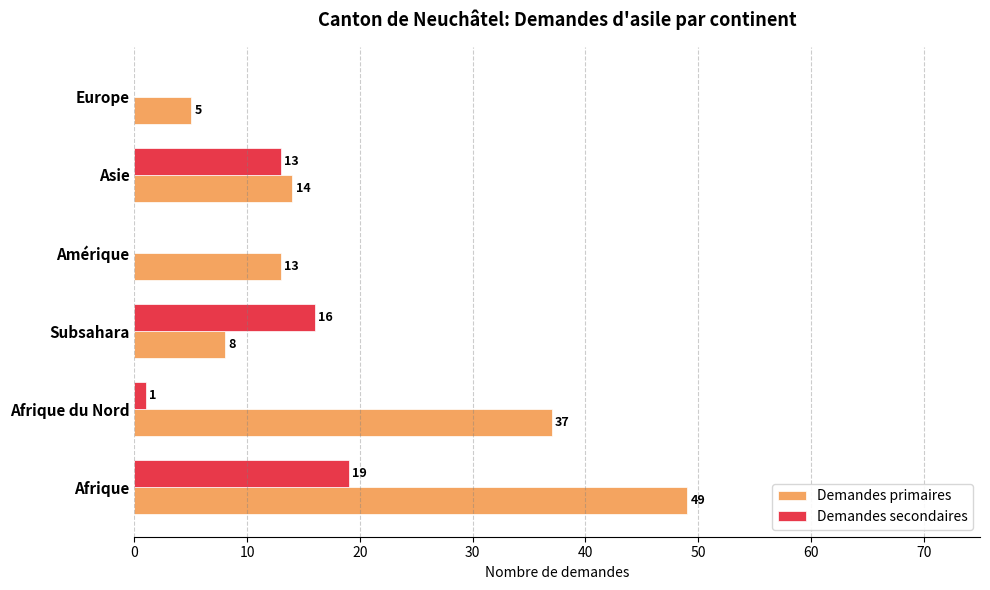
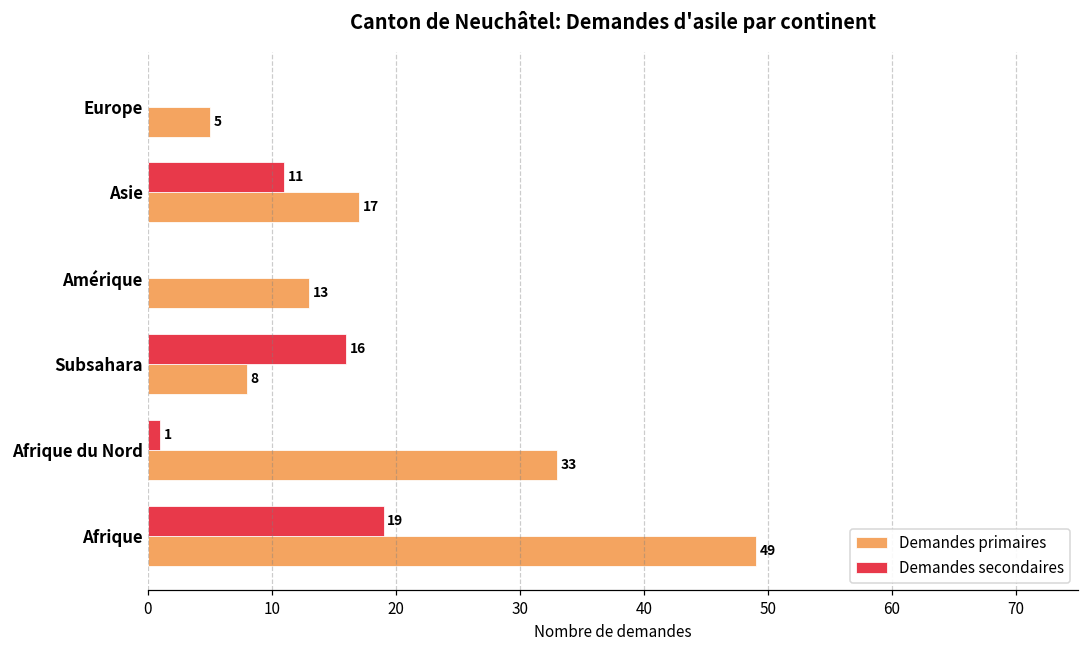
Demandes secondaires, Asie: 13 -> 11
Demandes primaires, Asie: 14 -> 17
Demandes primaires, Afrique du Nord: 37 -> 33
